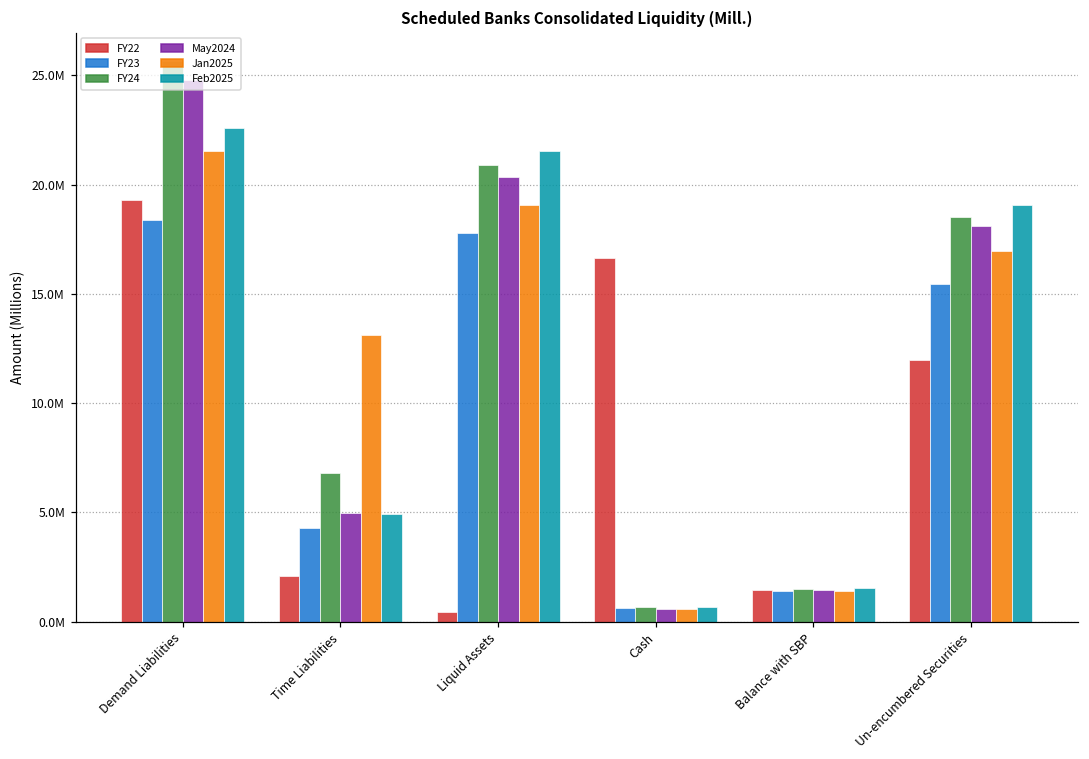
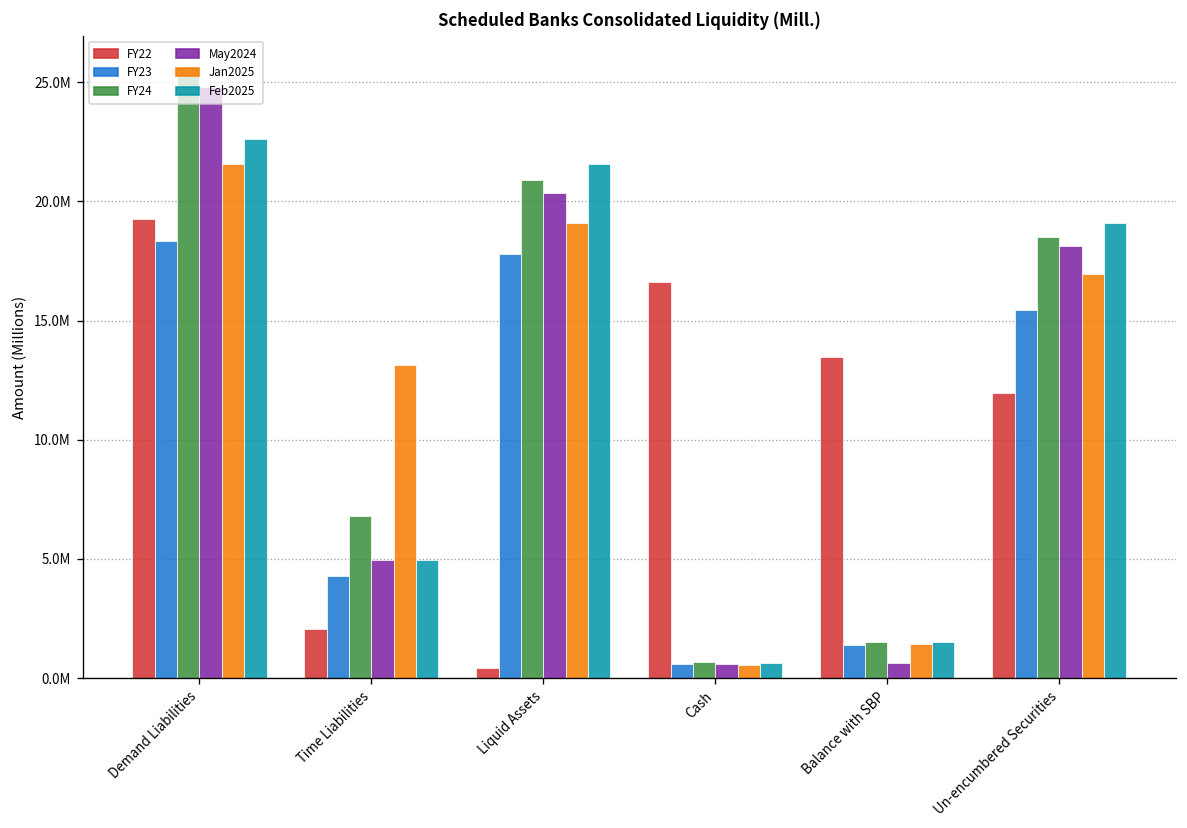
FY22, Balance with SBP: 1400000 -> 13500000
May2024, Balance with SBP: 1500000 -> 600000
